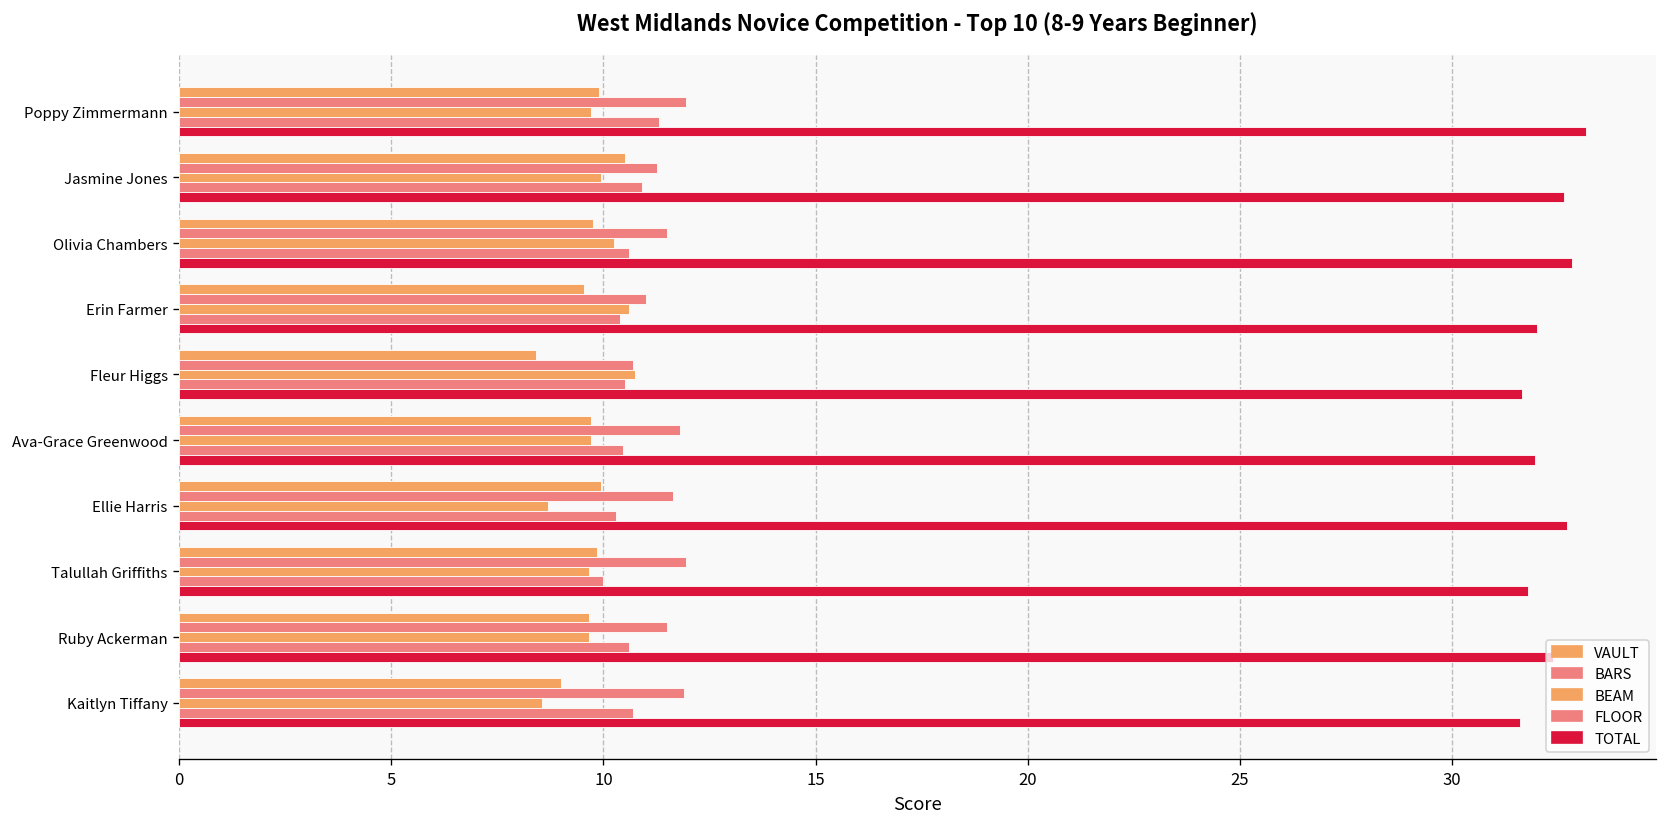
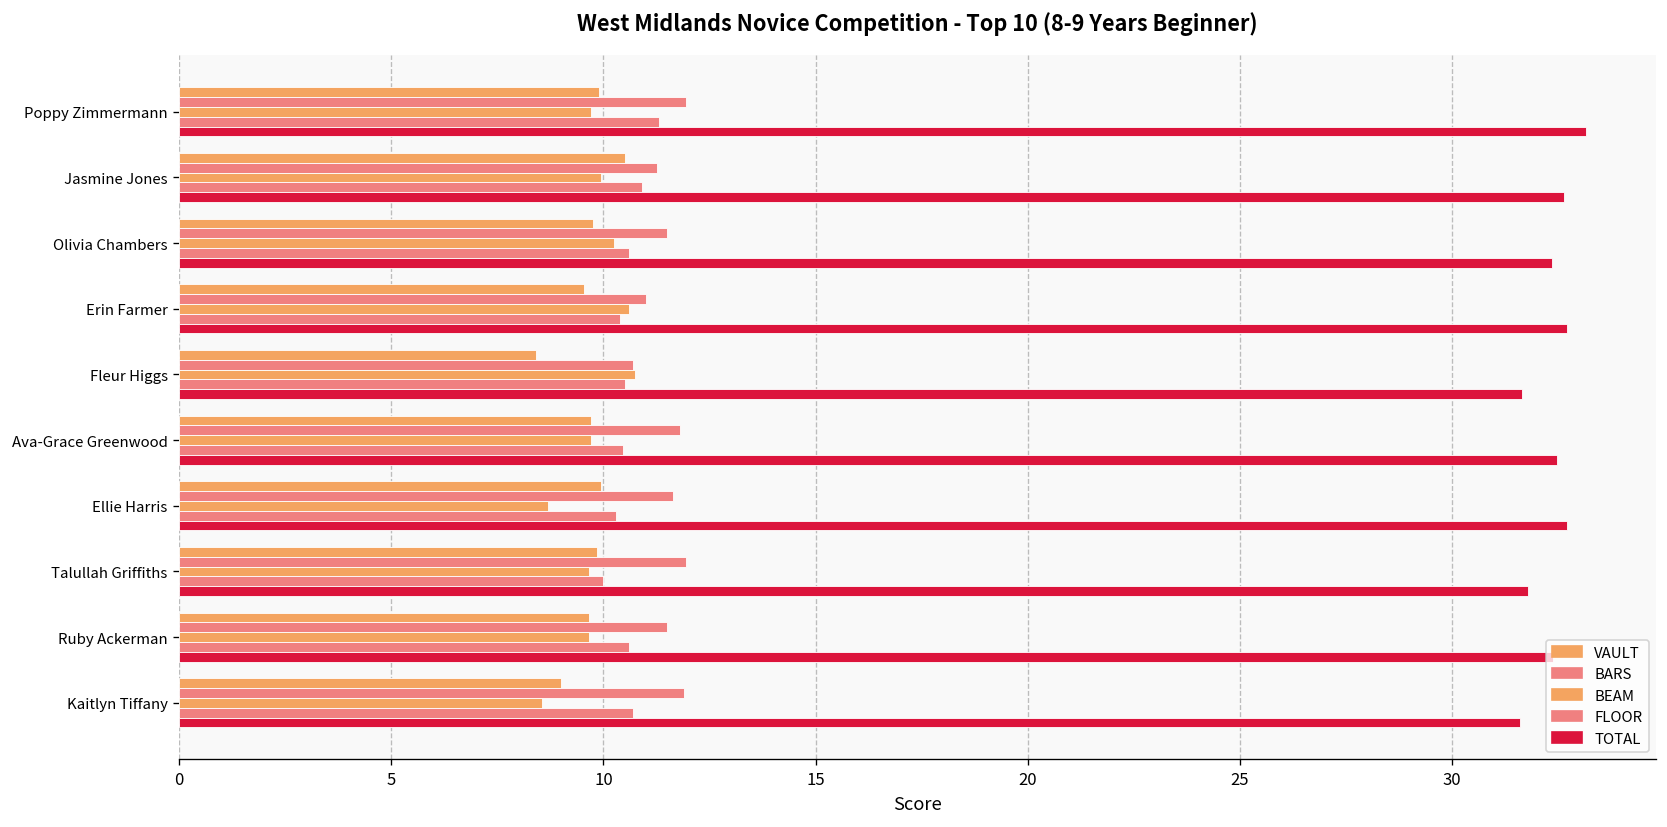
TOTAL, Olivia Chambers: 32.8 -> 32.4
TOTAL, Erin Farmer: 32.0 -> 32.7
TOTAL, Ava-Grace Greenwood: 32.0 -> 32.5
